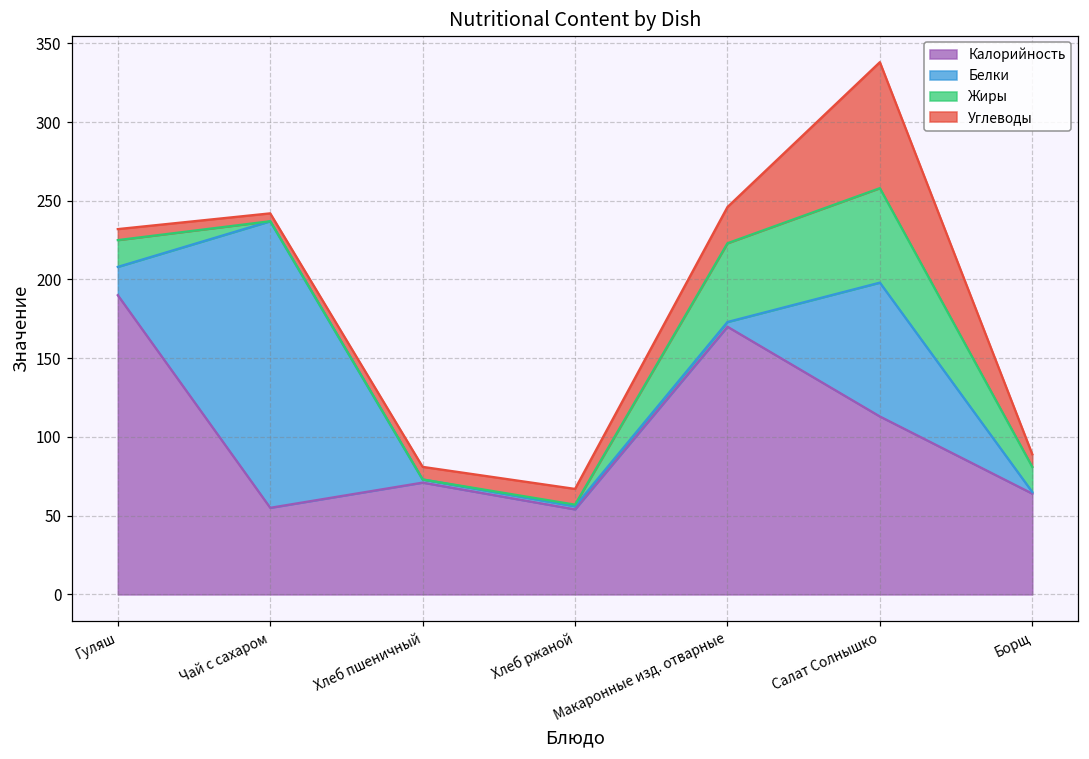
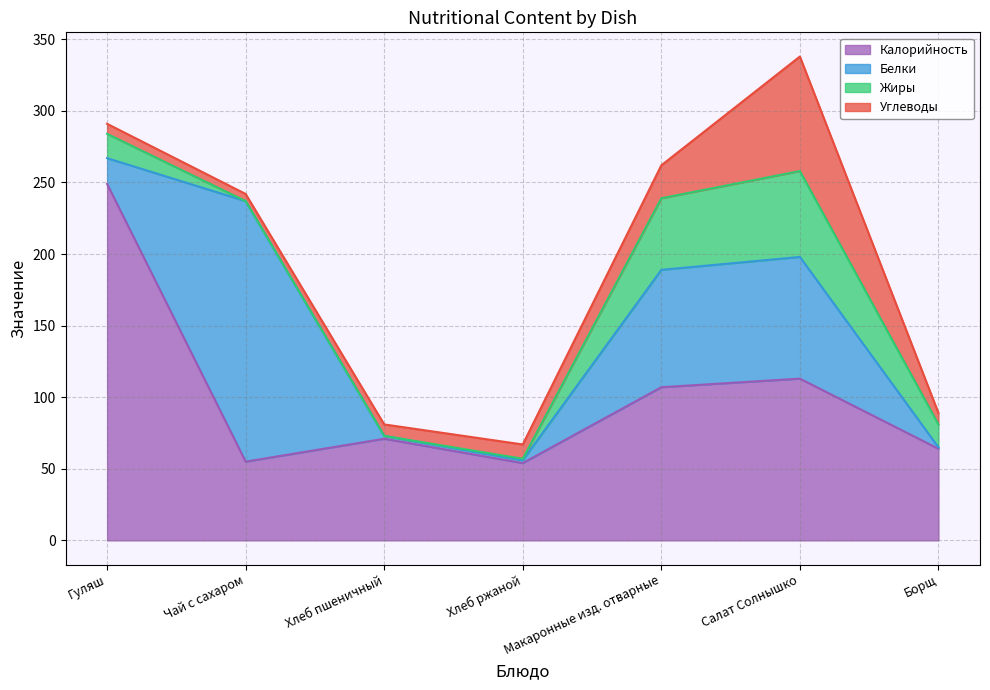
Калорийность, Гуляш: 190 -> 249
Калорийность, Макаронные изд. отварные: 170 -> 107
Белки, Макаронные изд. отварные: 3 -> 82
